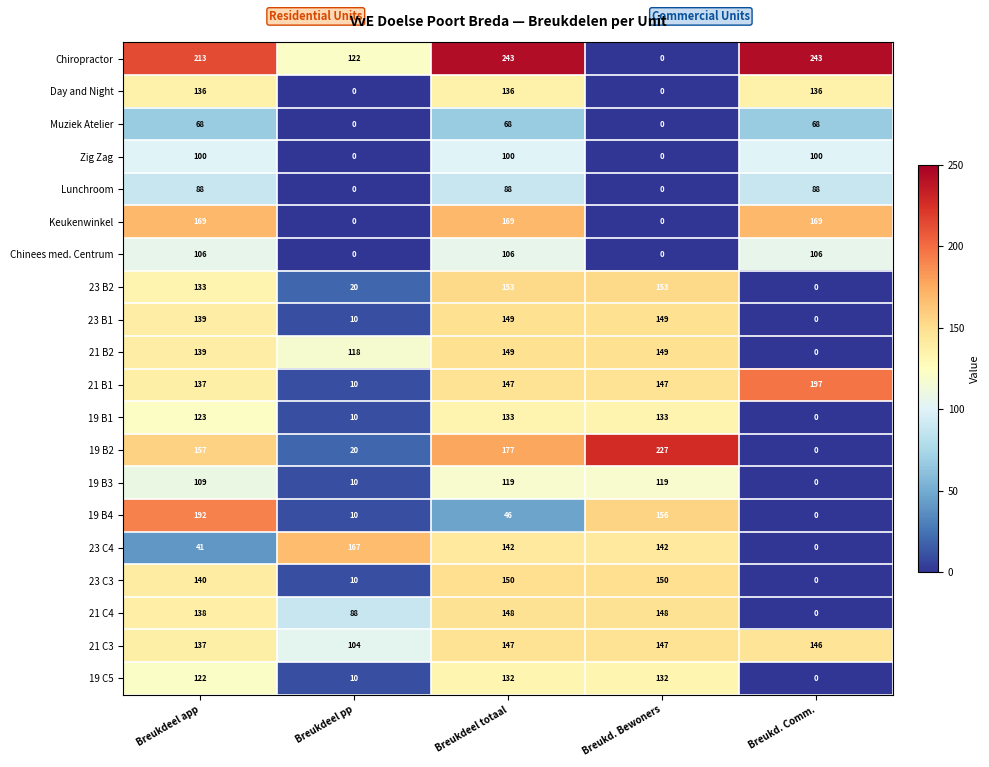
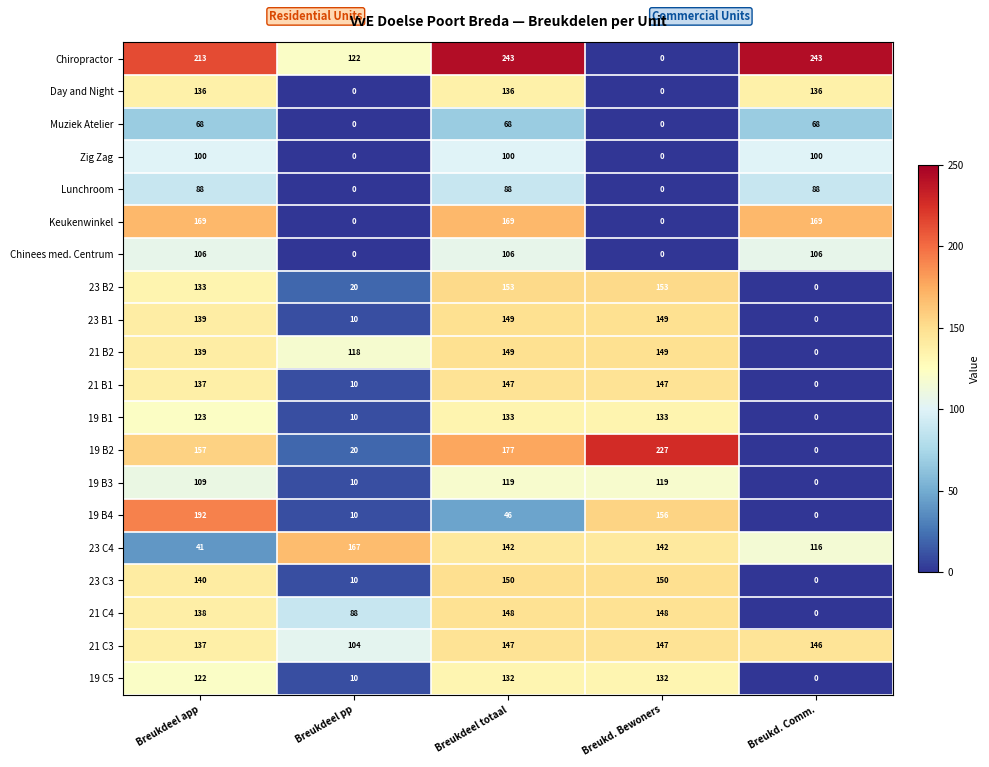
21 B1, Breukd. Comm.: 197 -> 0
23 C4, Breukd. Comm.: 0 -> 116
